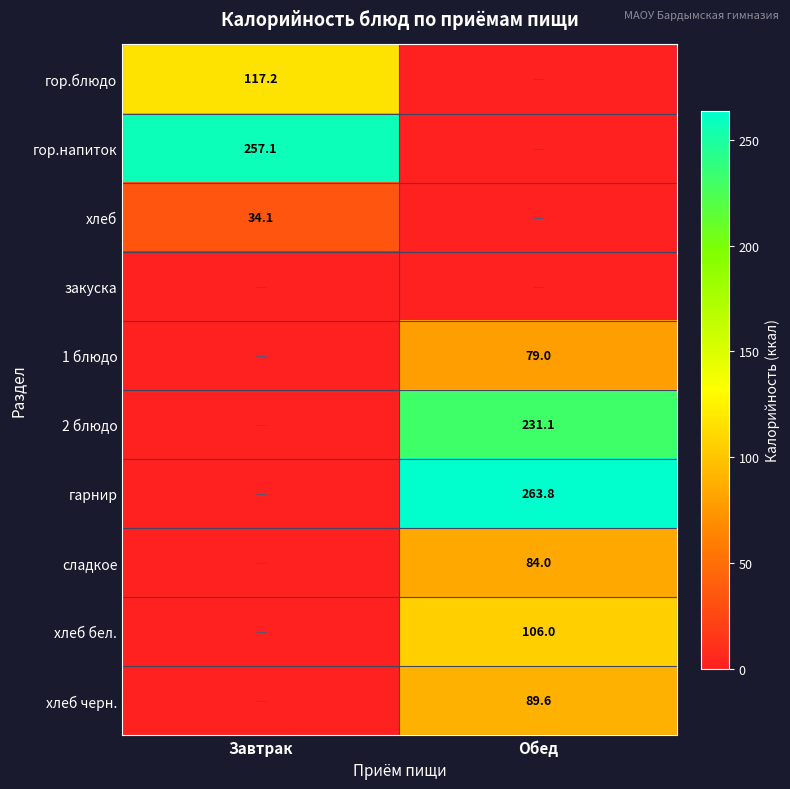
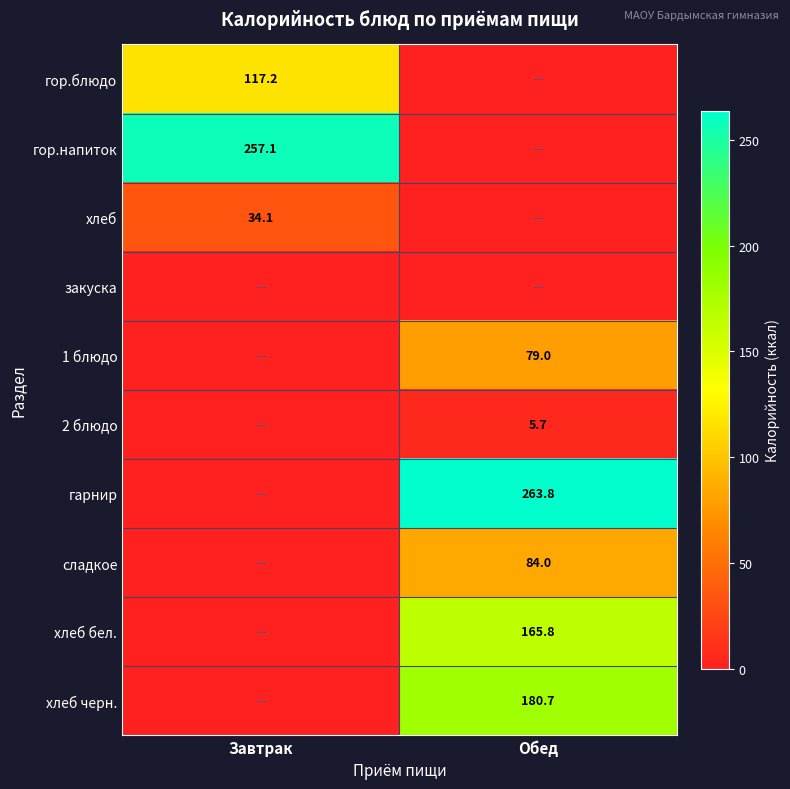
2 блюдо, Обед: 231.1 -> 5.7
хлеб бел., Обед: 106.0 -> 165.8
хлеб черн., Обед: 89.6 -> 180.7
